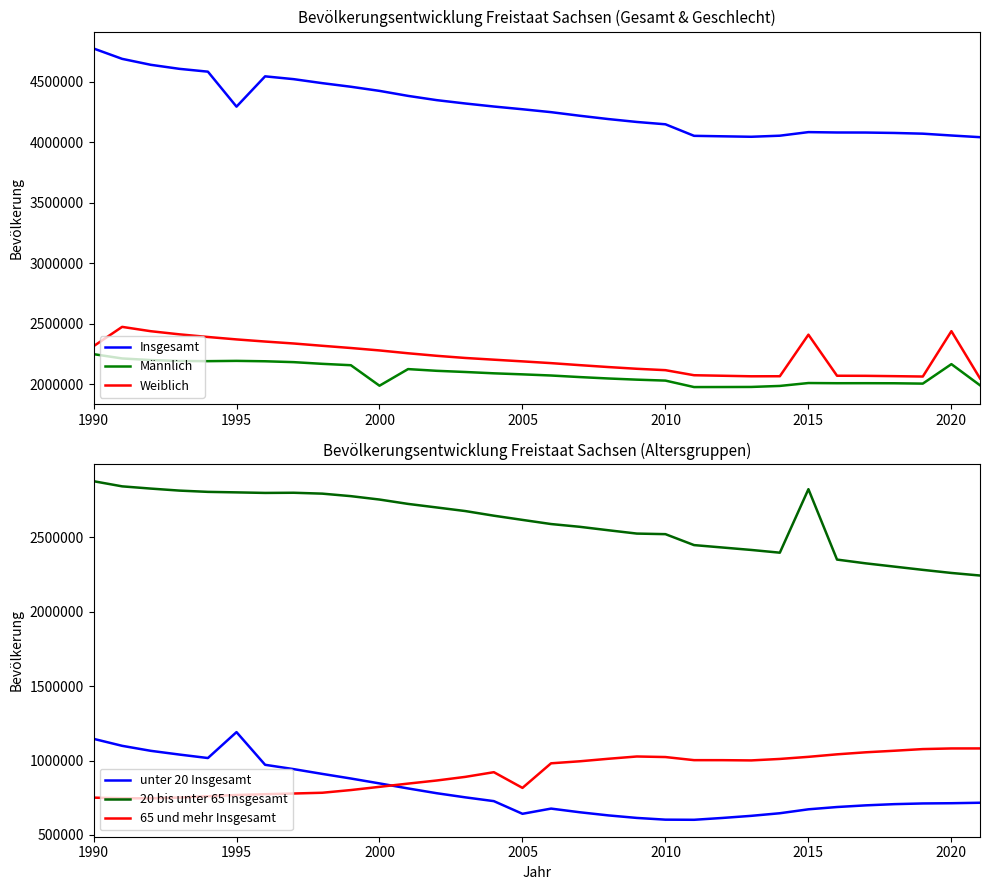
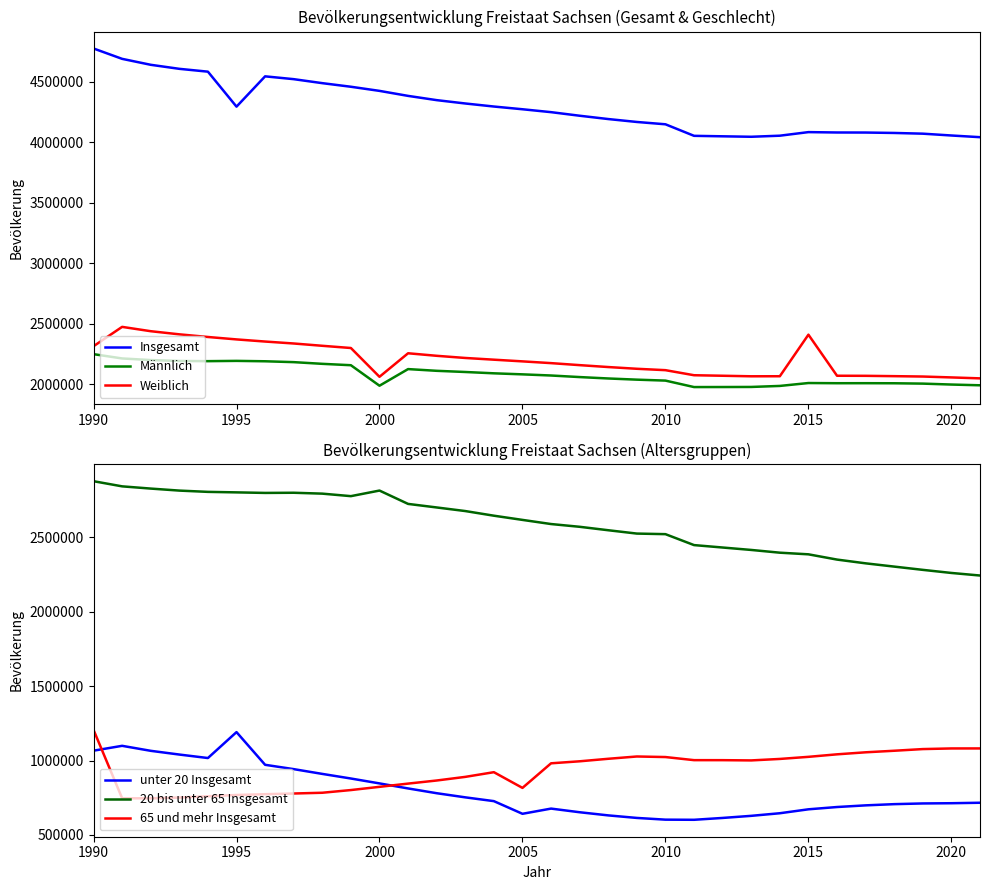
Bevölkerungsentwicklung Freistaat Sachsen (Gesamt & Geschlecht), Weiblich, 2000: 2280000 -> 2060000
Bevölkerungsentwicklung Freistaat Sachsen (Gesamt & Geschlecht), Männlich, 2020: 2170000 -> 2000000
Bevölkerungsentwicklung Freistaat Sachsen (Gesamt & Geschlecht), Weiblich, 2020: 2440000 -> 2060000
Bevölkerungsentwicklung Freistaat Sachsen (Altersgruppen), unter 20 Insgesamt, 1990: 1150000 -> 1070000
Bevölkerungsentwicklung Freistaat Sachsen (Altersgruppen), 65 und mehr Insgesamt, 1990: 750000 -> 1210000
Bevölkerungsentwicklung Freistaat Sachsen (Altersgruppen), 20 bis unter 65 Insgesamt, 2000: 2760000 -> 2820000
Bevölkerungsentwicklung Freistaat Sachsen (Altersgruppen), 20 bis unter 65 Insgesamt, 2015: 2820000 -> 2390000
